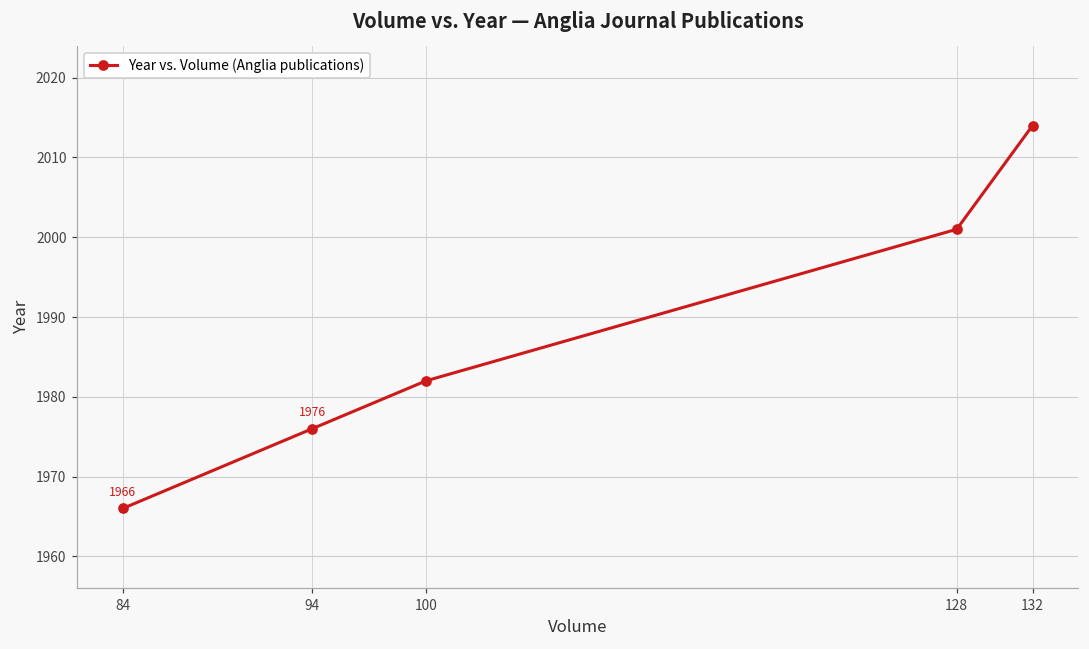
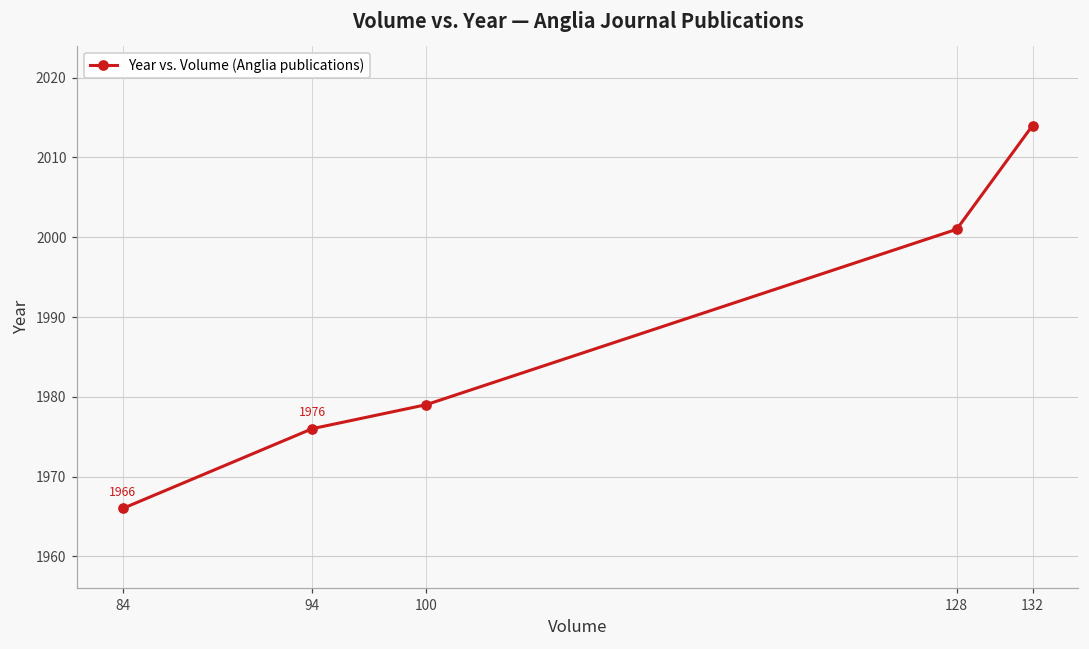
100: 1982 -> 1979
